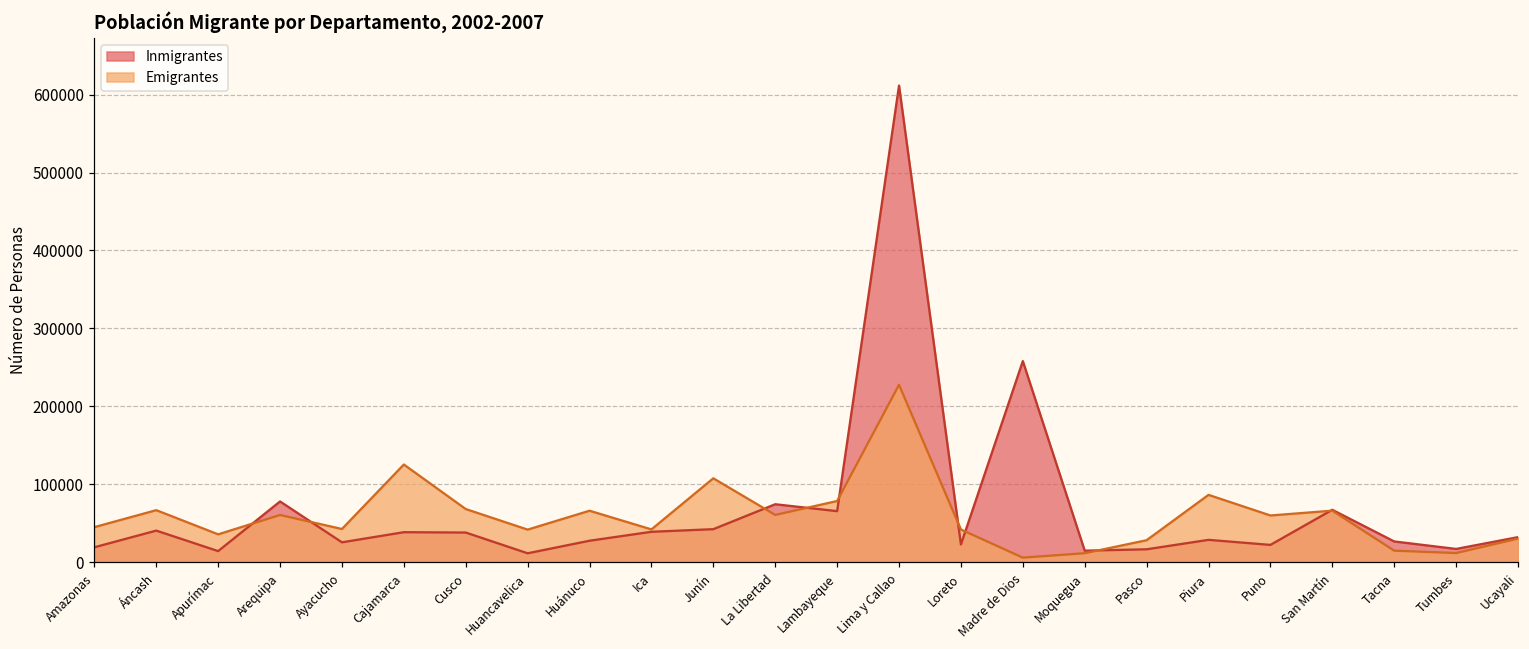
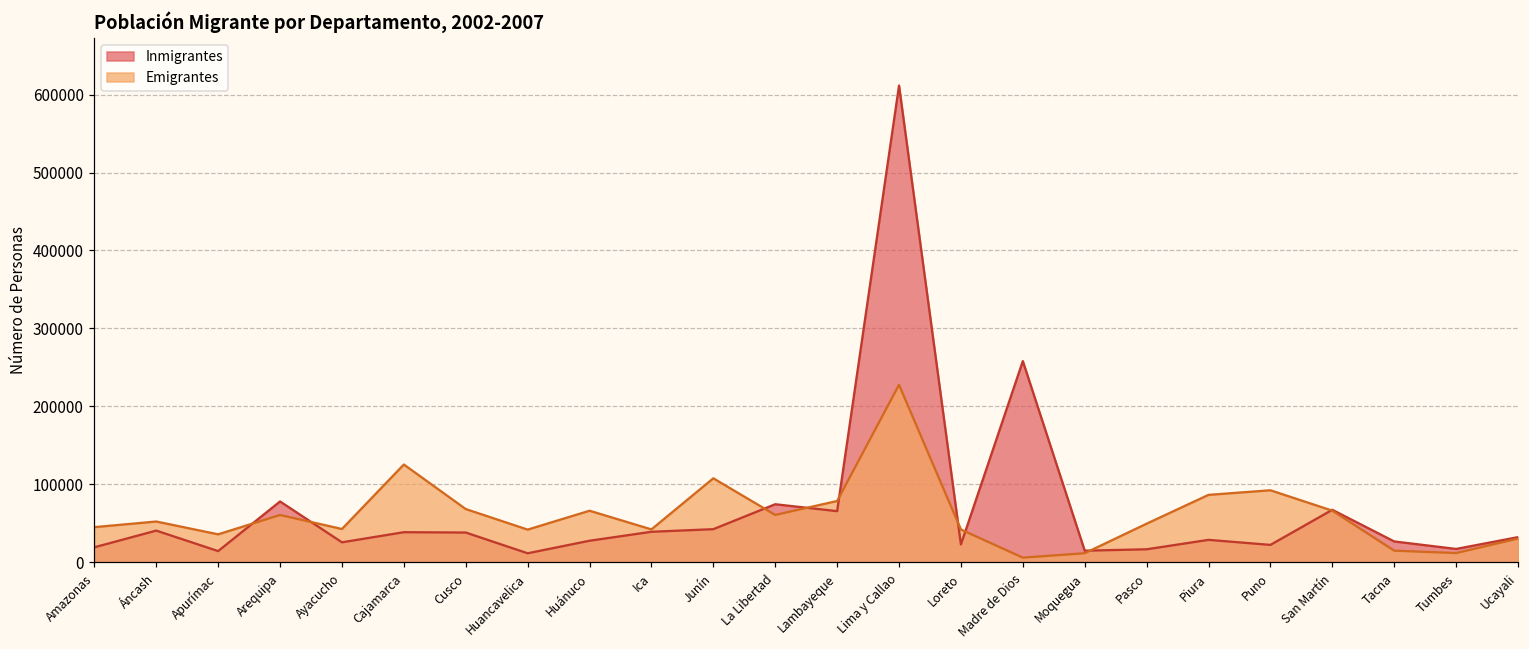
Emigrantes, Áncash: 70000 -> 50000
Emigrantes, Pasco: 30000 -> 50000
Emigrantes, Puno: 60000 -> 90000
